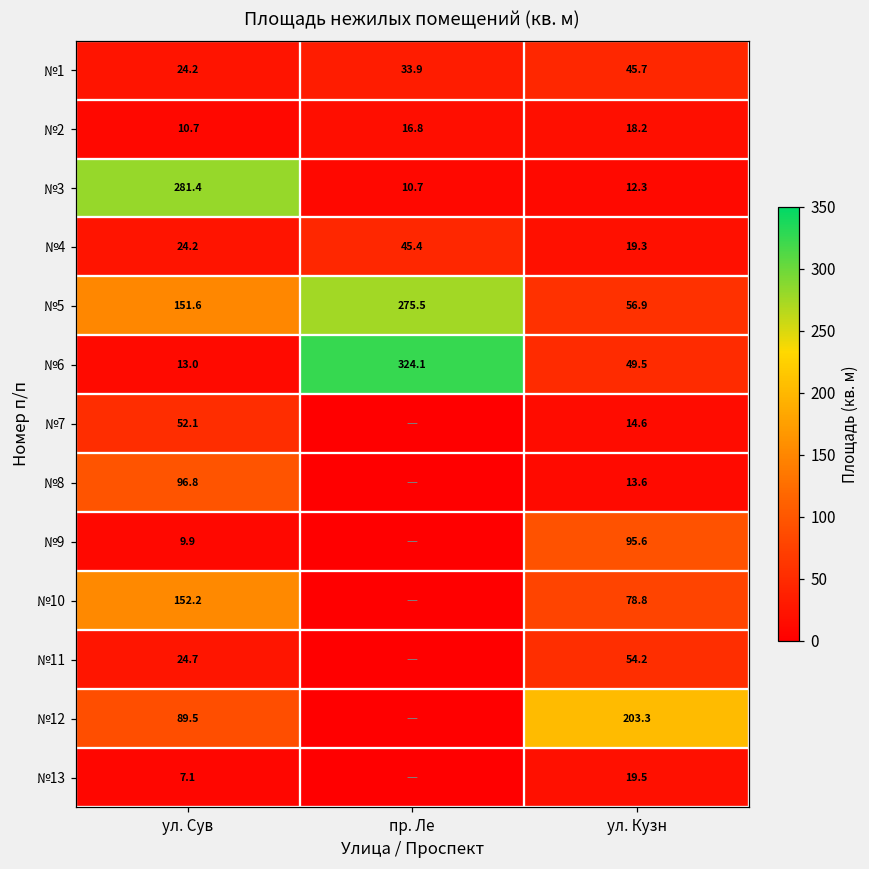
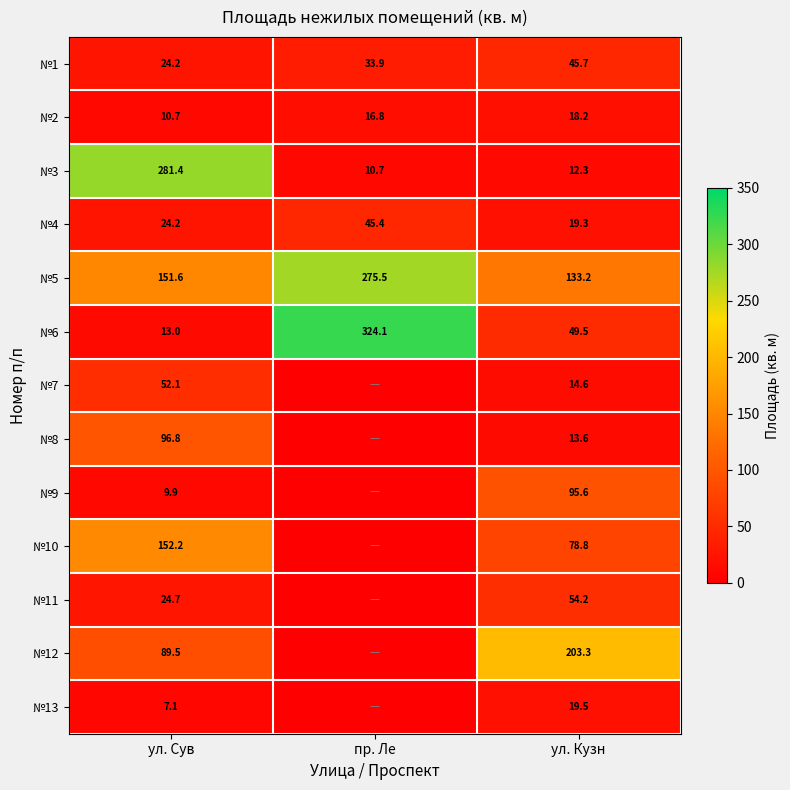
№5, ул. Кузн: 56.9 -> 133.2
